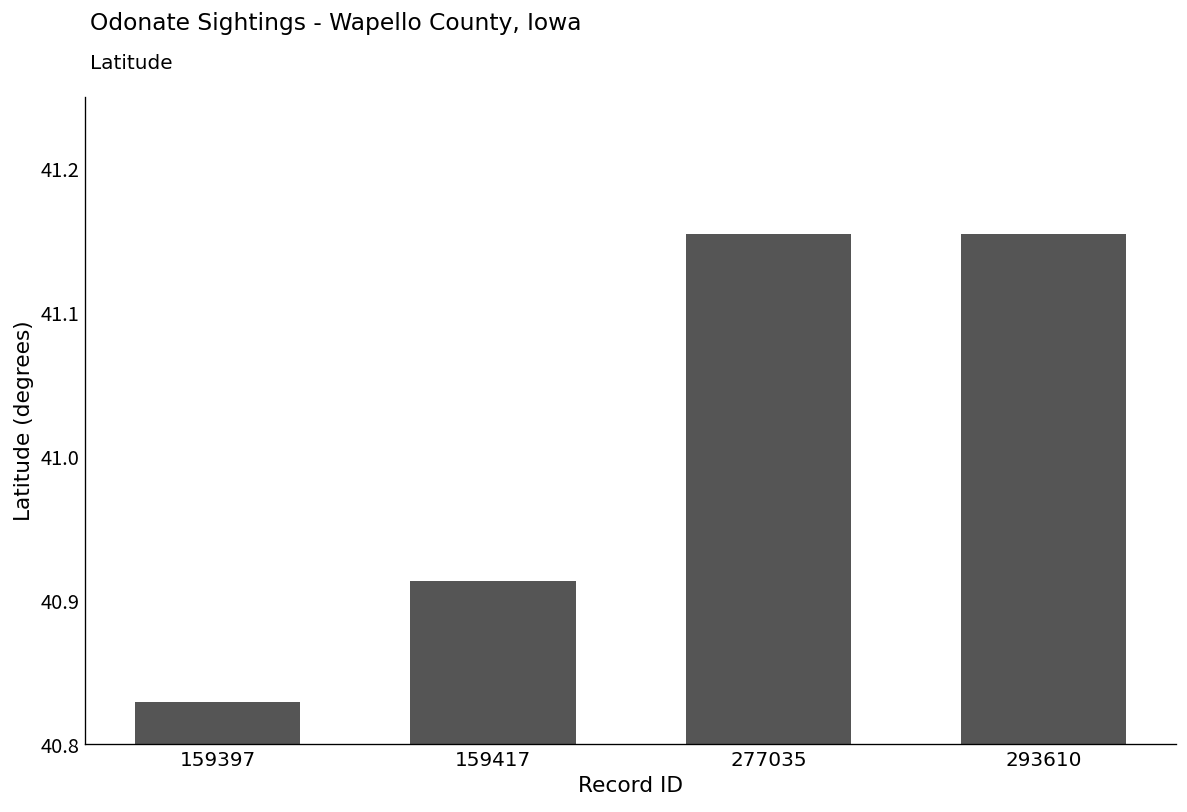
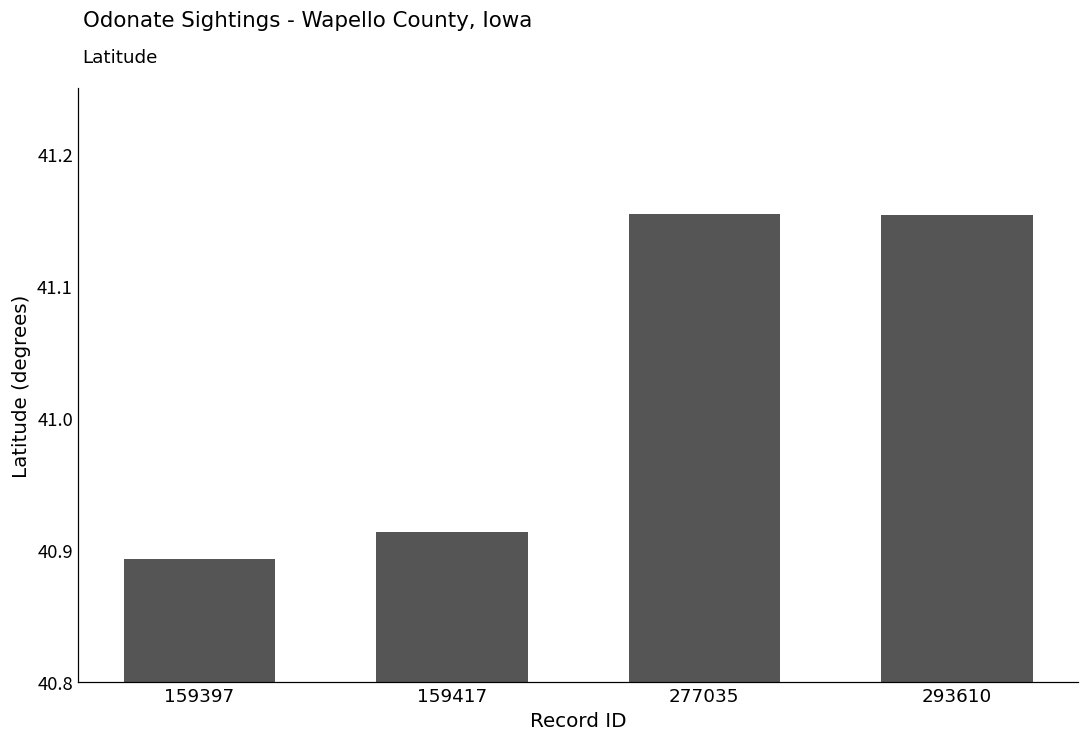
159397: 40.830 -> 40.893
